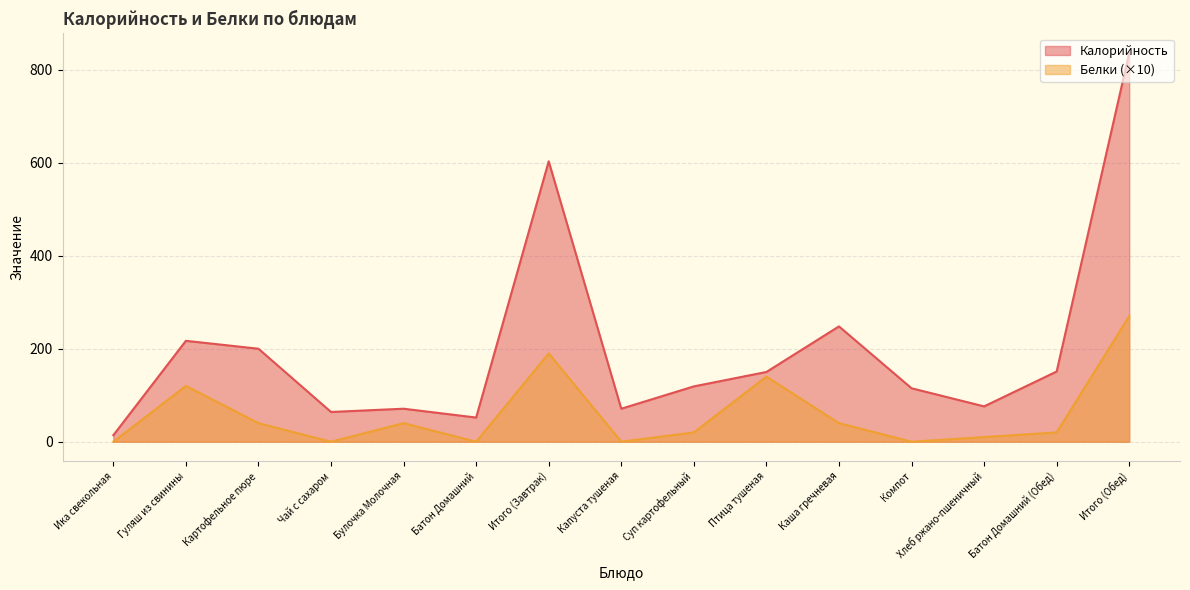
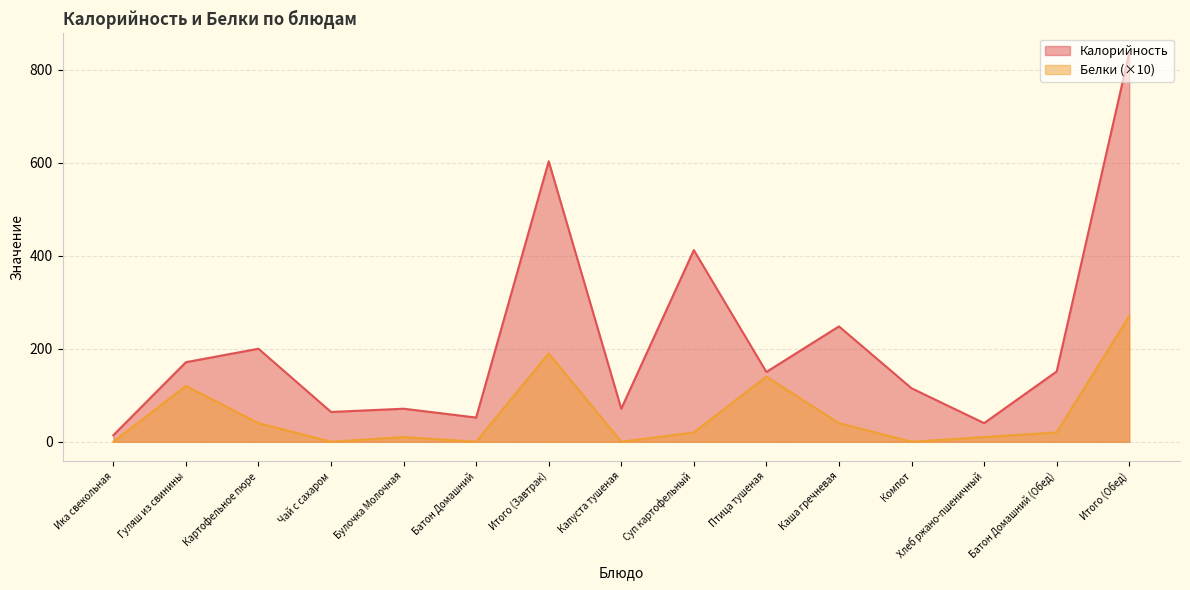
Калорийность, Гуляш из свинины: 220 -> 170
Белки (×10), Булочка Молочная: 40 -> 10
Калорийность, Суп картофельный: 120 -> 410
Калорийность, Хлеб ржано-пшеничный: 80 -> 40
